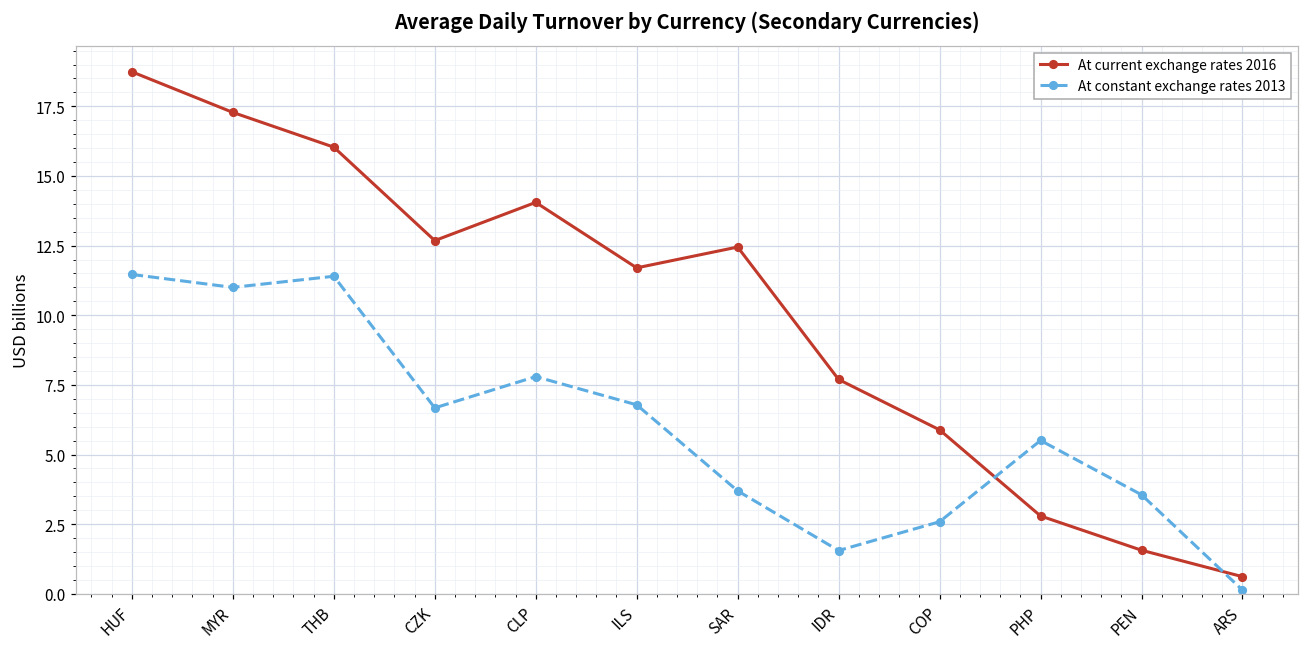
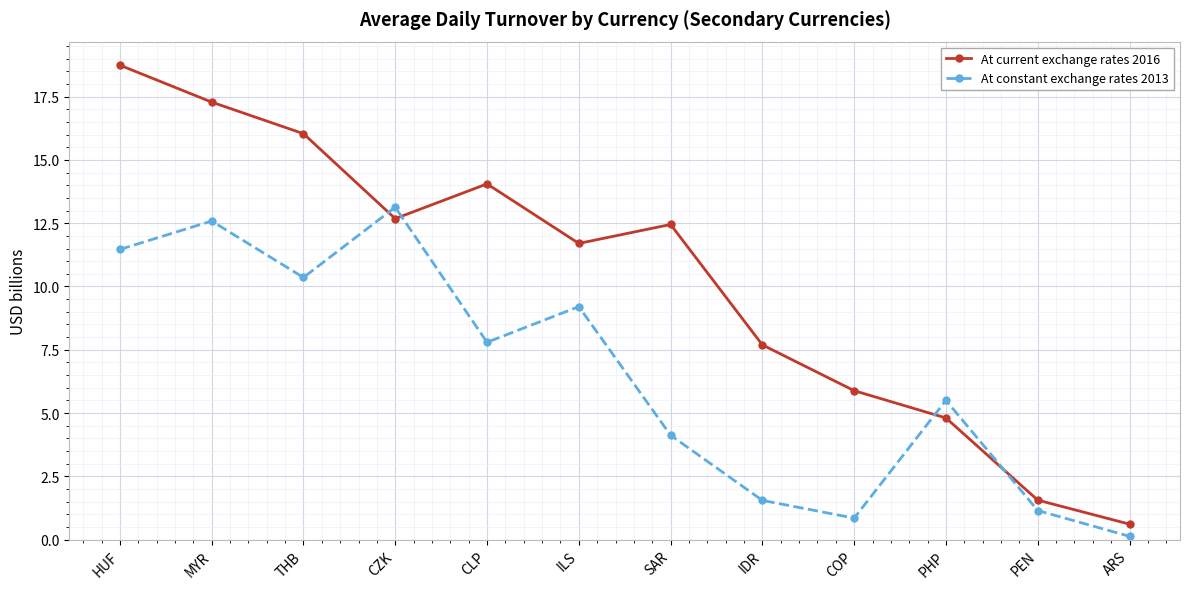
At constant exchange rates 2013, MYR: 11.0 -> 12.6
At constant exchange rates 2013, THB: 11.4 -> 10.4
At constant exchange rates 2013, CZK: 6.7 -> 13.1
At constant exchange rates 2013, ILS: 6.8 -> 9.2
At constant exchange rates 2013, SAR: 3.7 -> 4.1
At constant exchange rates 2013, COP: 2.6 -> 0.9
At current exchange rates 2016, PHP: 2.8 -> 4.8
At constant exchange rates 2013, PEN: 3.6 -> 1.2
